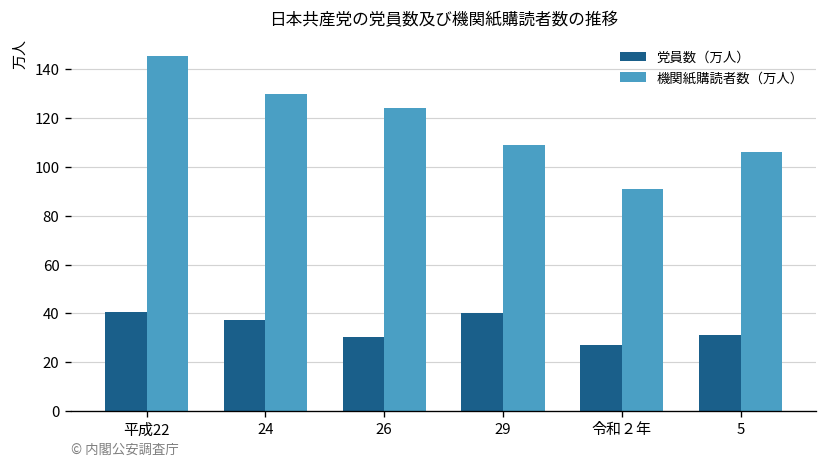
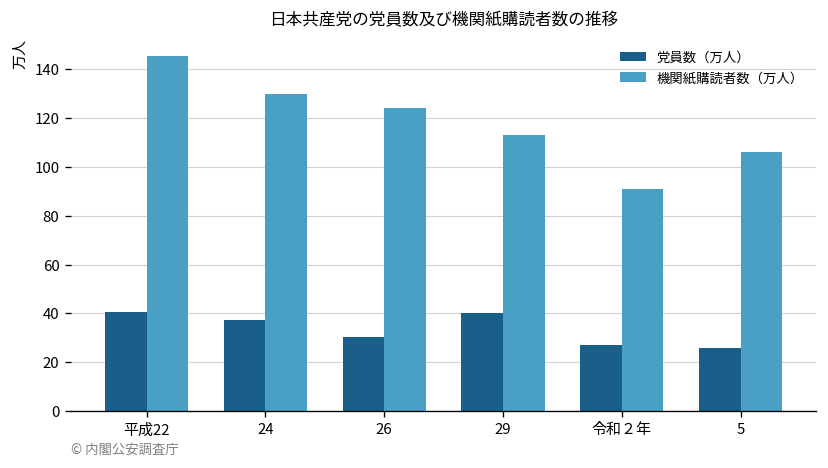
機関紙購読者数（万人）, 29: 109 -> 113
党員数（万人）, 5: 31 -> 26
